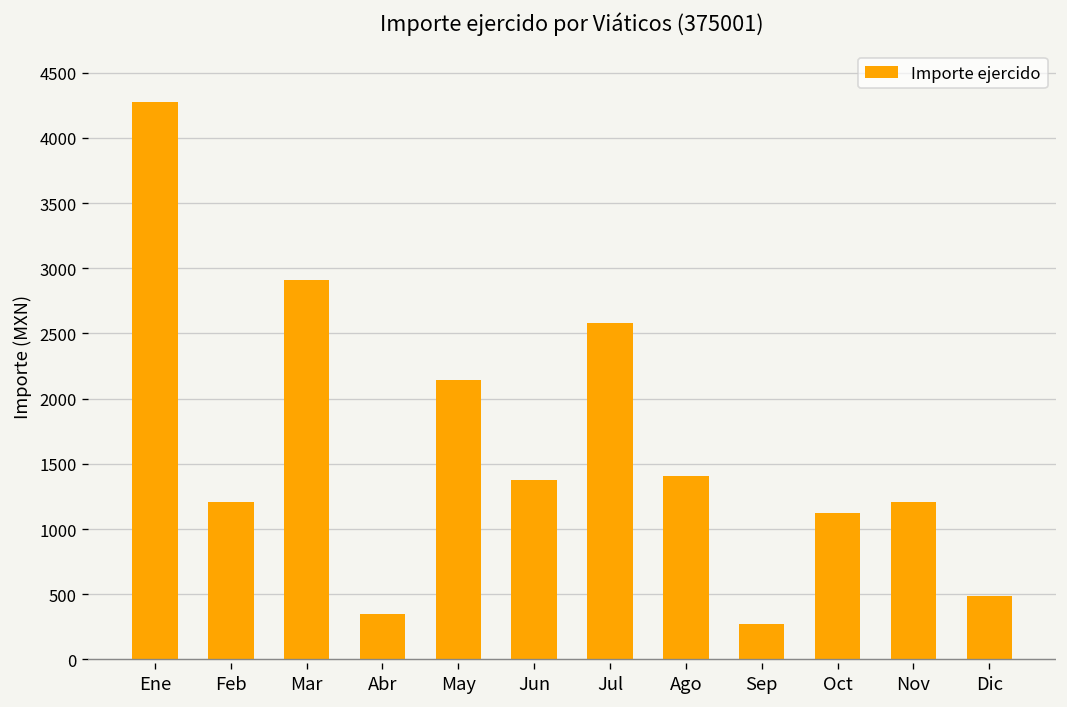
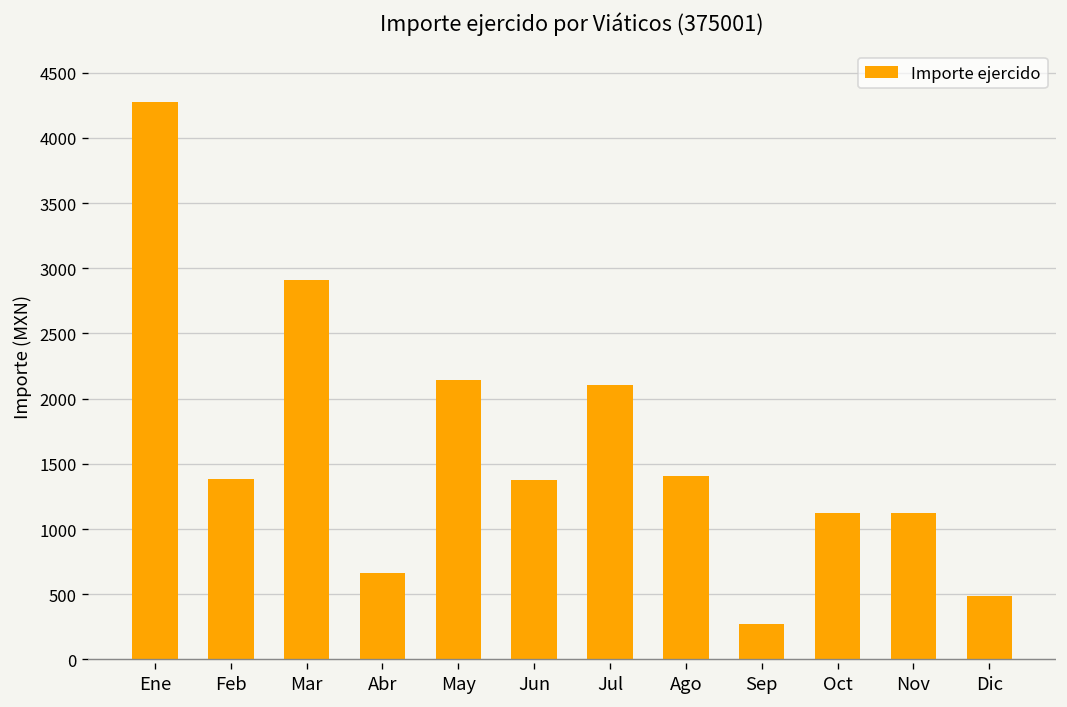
Feb: 1210 -> 1390
Abr: 350 -> 660
Jul: 2580 -> 2110
Nov: 1210 -> 1120
